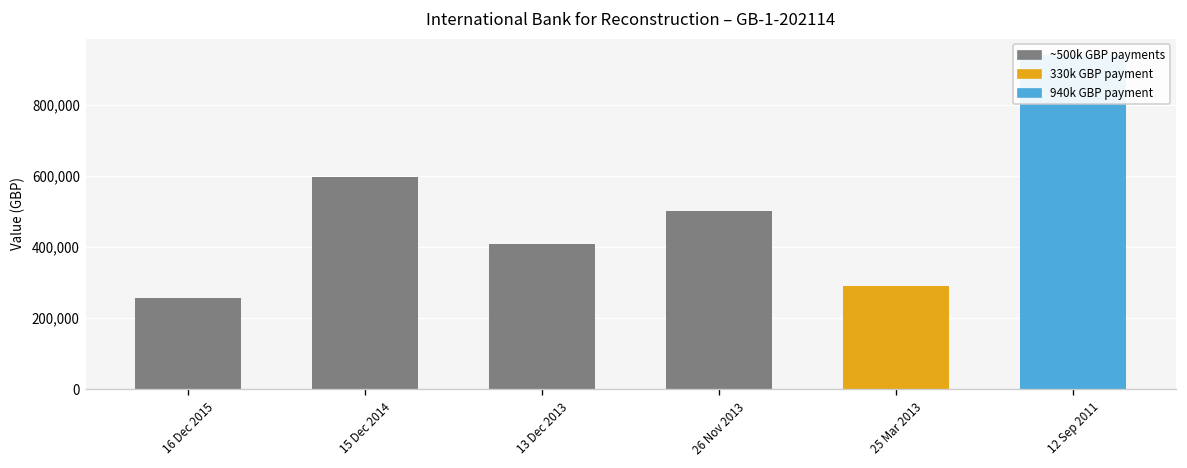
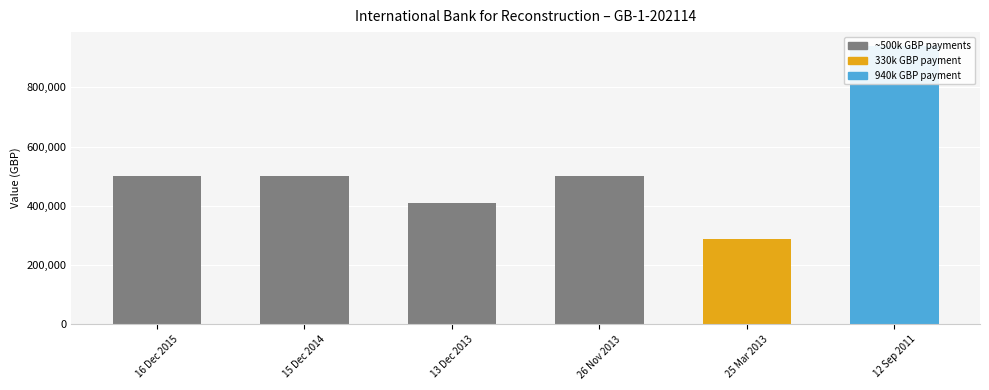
16 Dec 2015: 260,000 -> 500,000
15 Dec 2014: 600,000 -> 500,000
